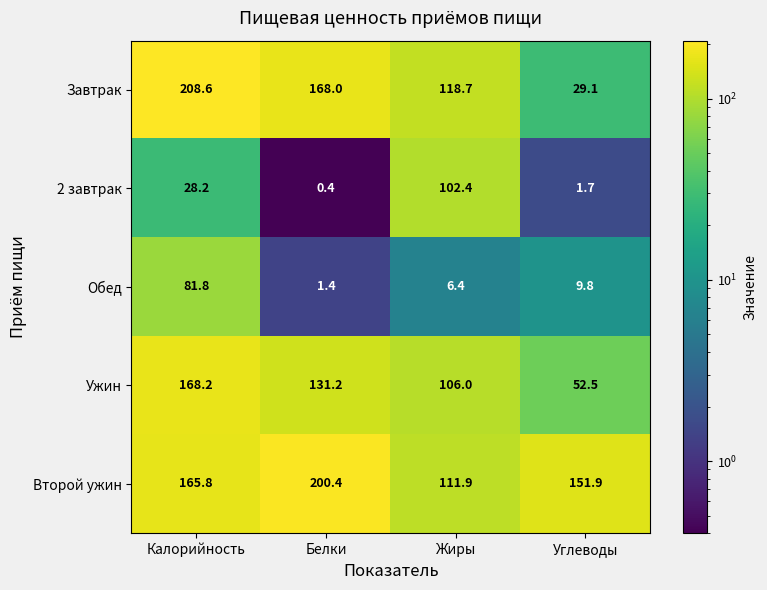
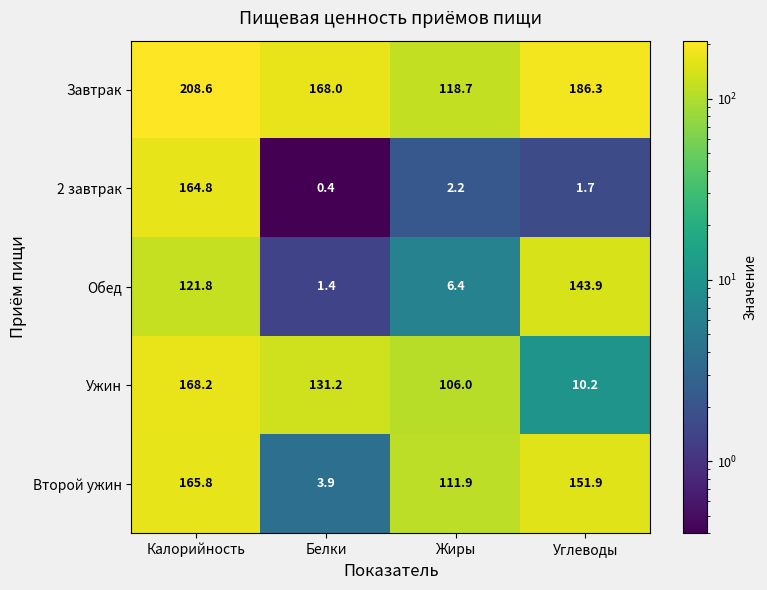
Завтрак, Углеводы: 29.1 -> 186.3
2 завтрак, Калорийность: 28.2 -> 164.8
2 завтрак, Жиры: 102.4 -> 2.2
Обед, Калорийность: 81.8 -> 121.8
Обед, Углеводы: 9.8 -> 143.9
Ужин, Углеводы: 52.5 -> 10.2
Второй ужин, Белки: 200.4 -> 3.9
